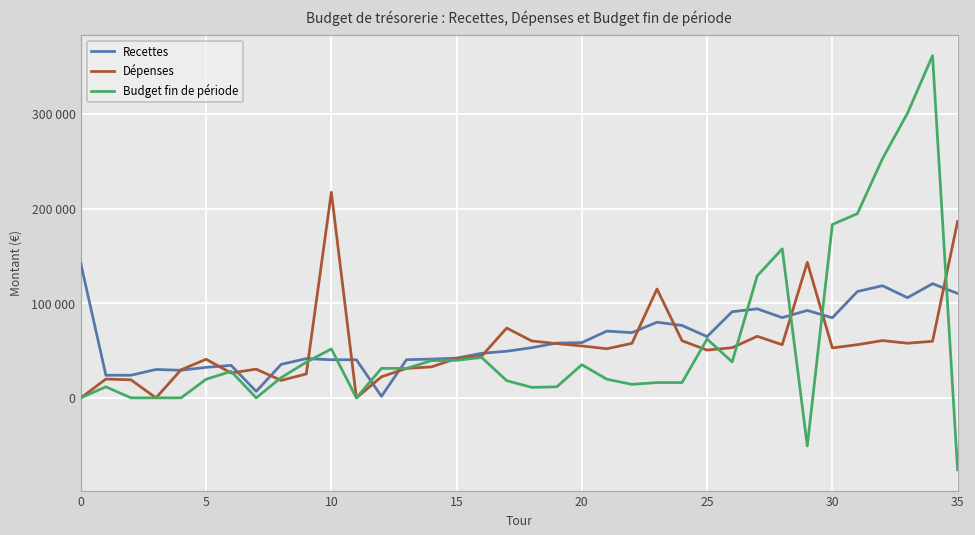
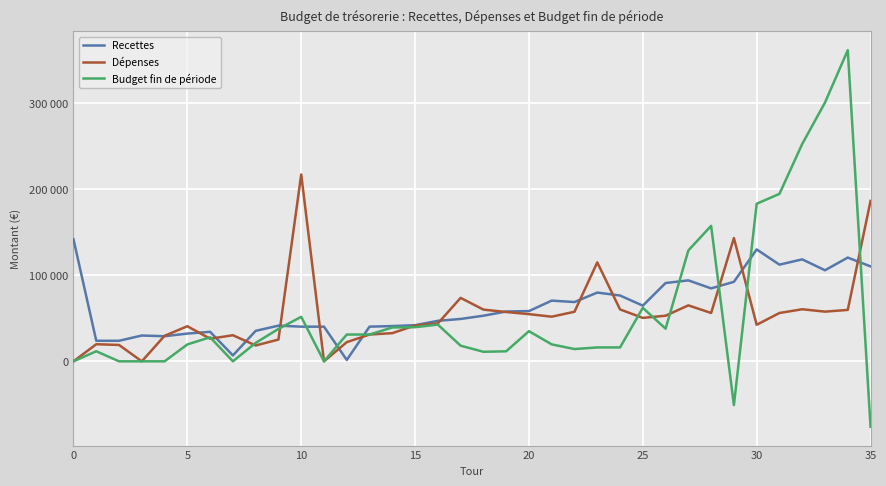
Recettes, 30: 80000 -> 130000
Dépenses, 30: 50000 -> 40000
